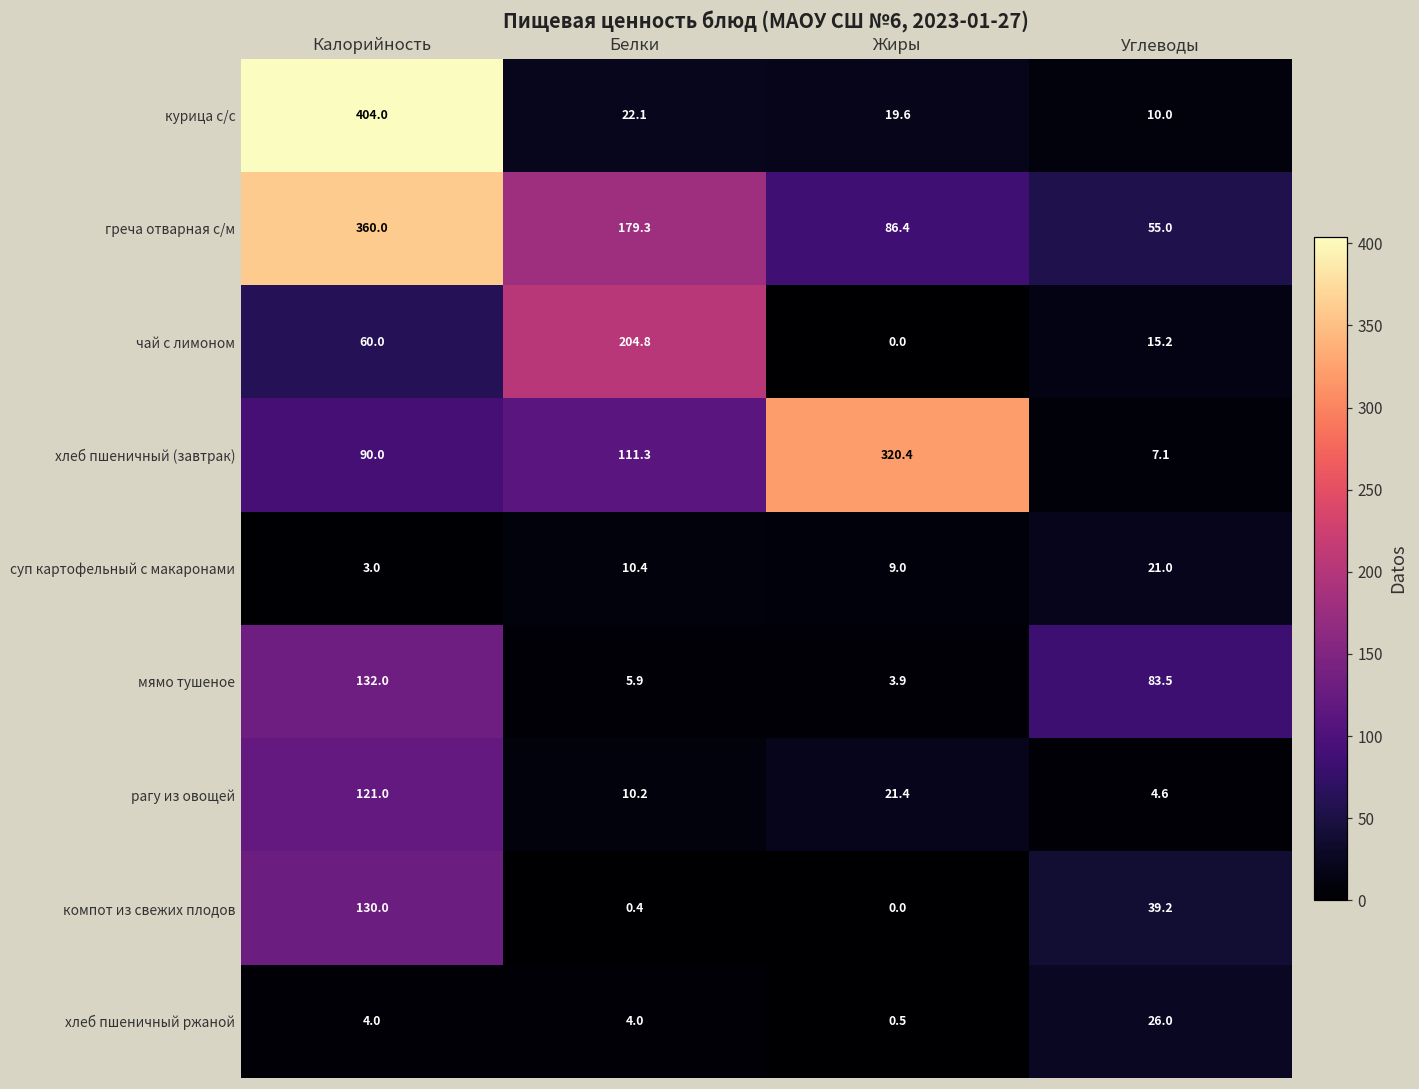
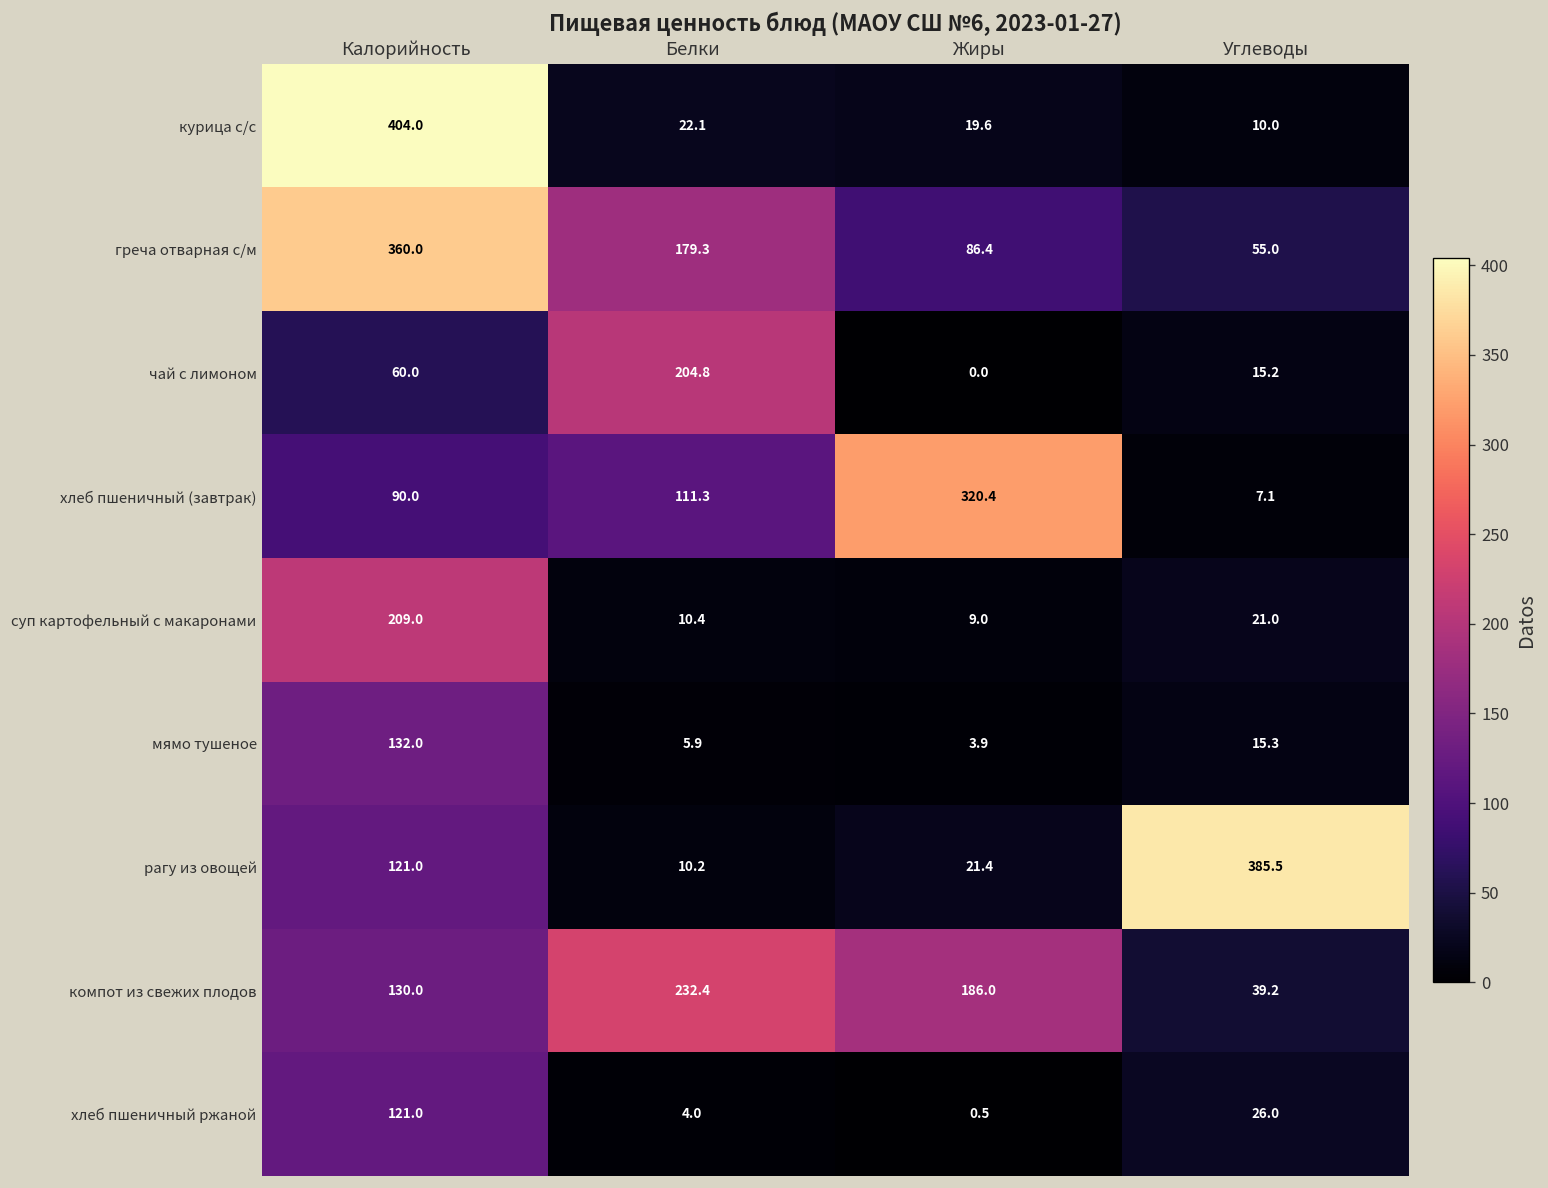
суп картофельный с макаронами, Калорийность: 3.0 -> 209.0
мямо тушеное, Углеводы: 83.5 -> 15.3
рагу из овощей, Углеводы: 4.6 -> 385.5
компот из свежих плодов, Белки: 0.4 -> 232.4
компот из свежих плодов, Жиры: 0.0 -> 186.0
хлеб пшеничный ржаной, Калорийность: 4.0 -> 121.0
